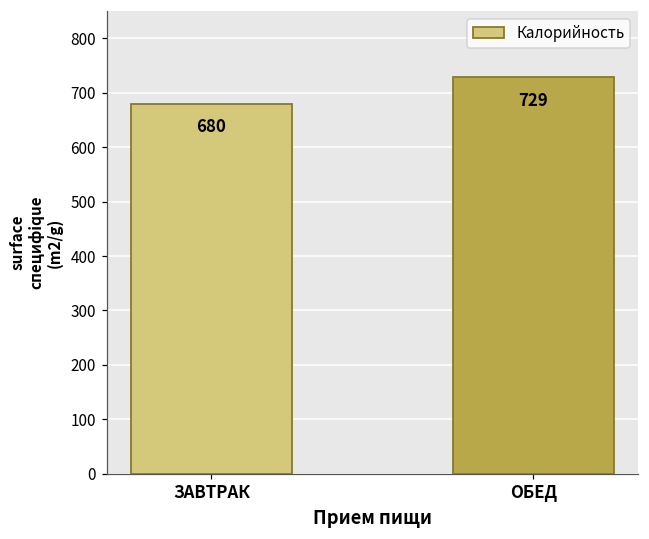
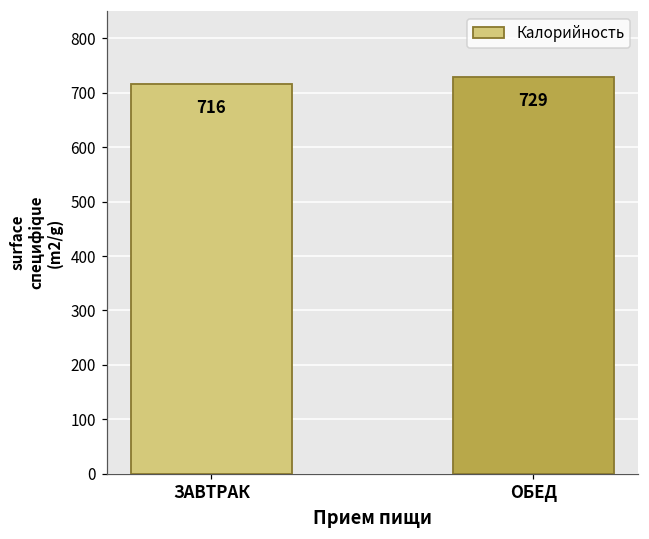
ЗАВТРАК: 680 -> 716
